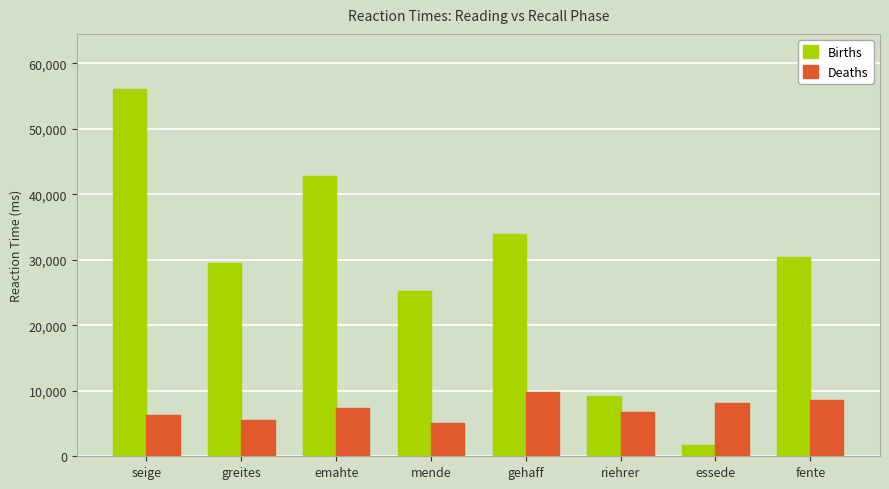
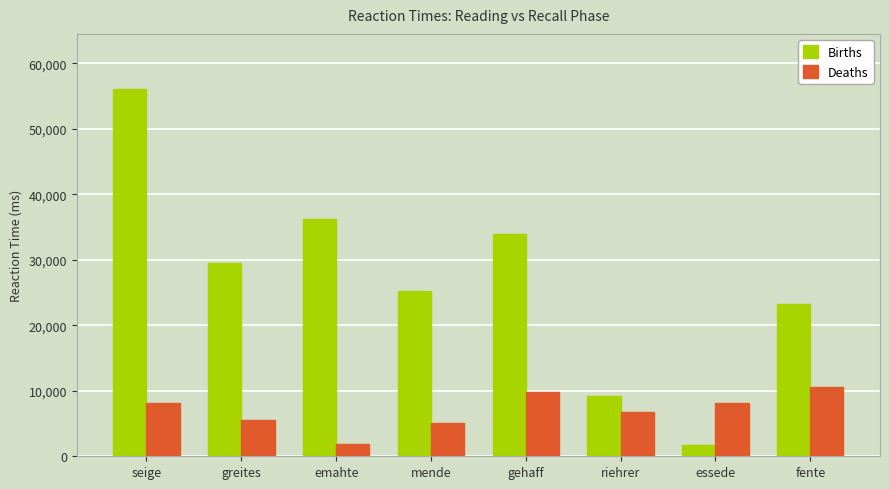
Deaths, seige: 6,000 -> 8,000
Births, emahte: 43,000 -> 36,000
Deaths, emahte: 7,000 -> 2,000
Births, fente: 30,000 -> 23,000
Deaths, fente: 9,000 -> 11,000
